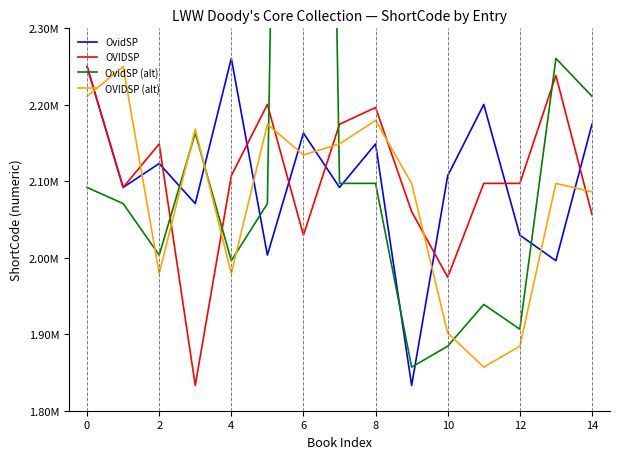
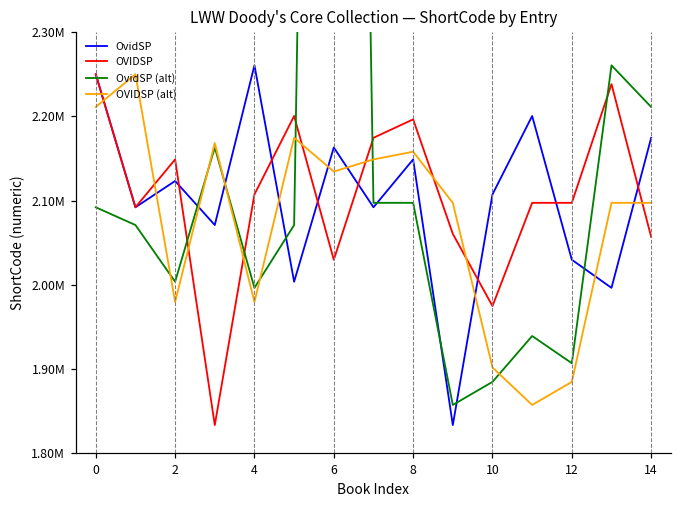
OVIDSP (alt), 8: 2180000 -> 2160000
OVIDSP (alt), 14: 2090000 -> 2100000
